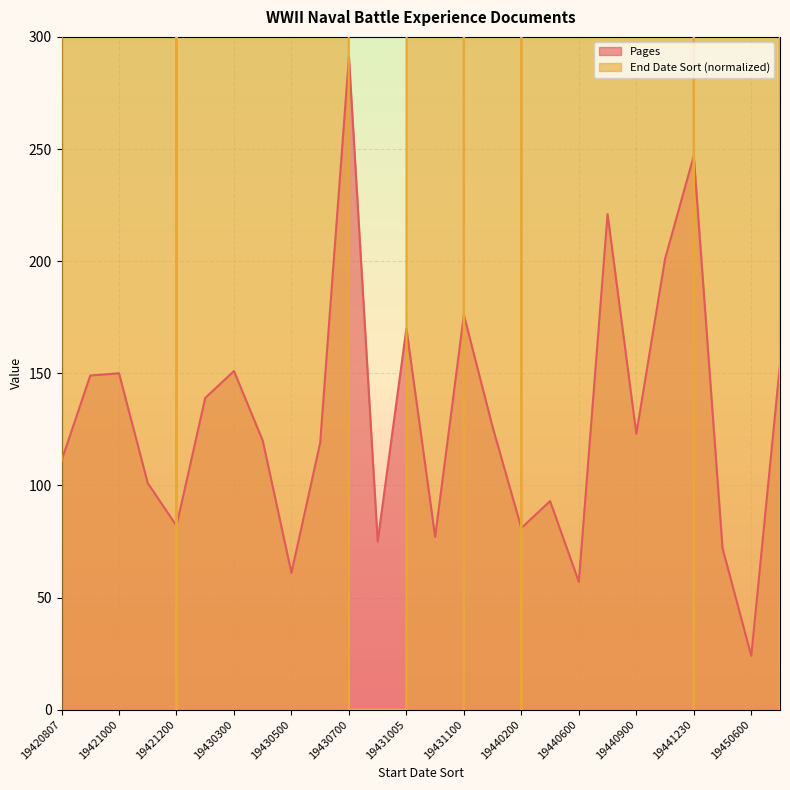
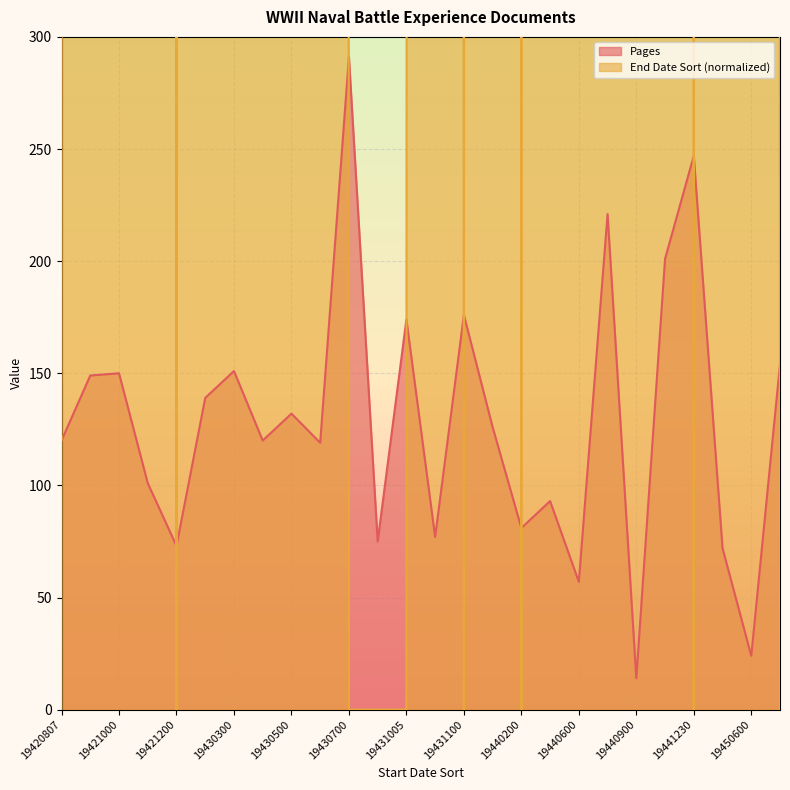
Pages, 19420807: 111 -> 120
Pages, 19421200: 82 -> 73
Pages, 19430500: 61 -> 132
Pages, 19431005: 170 -> 174
Pages, 19440900: 123 -> 14
